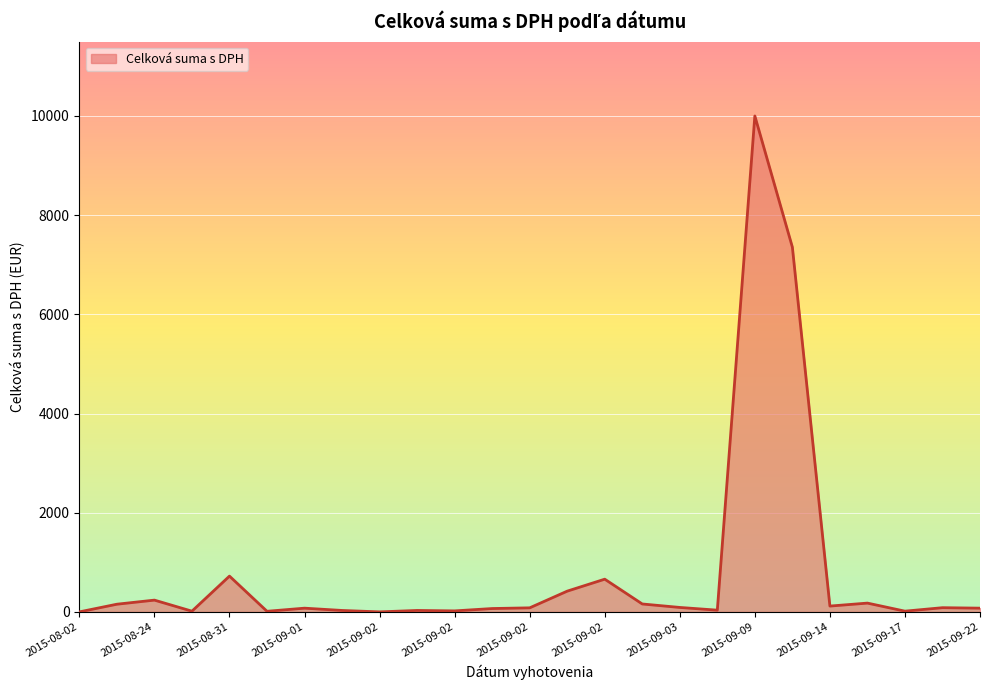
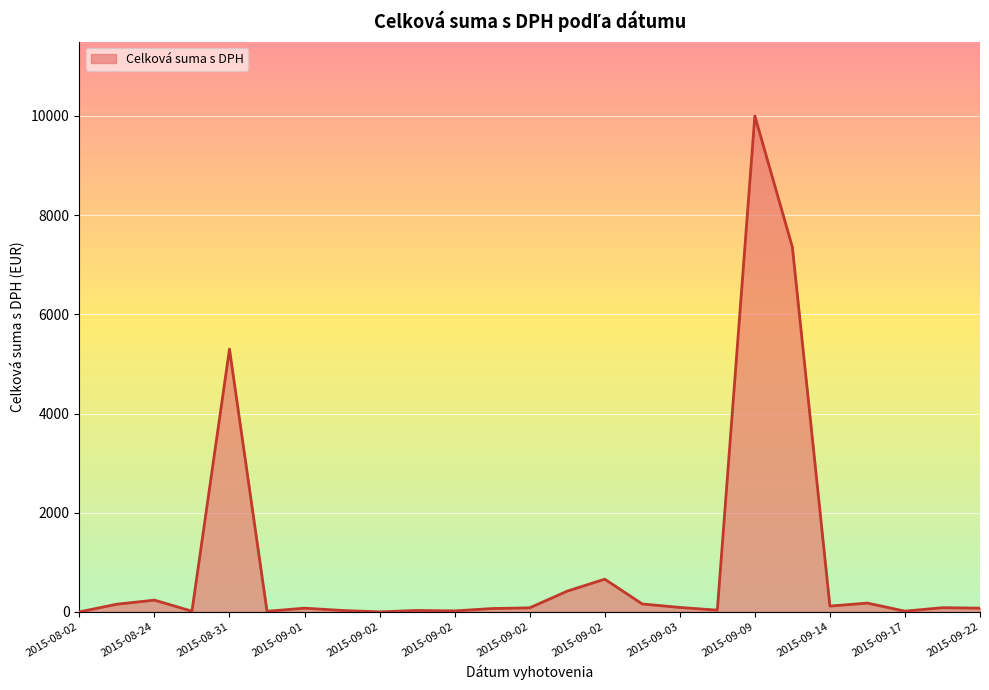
2015-08-31: 700 -> 5300
